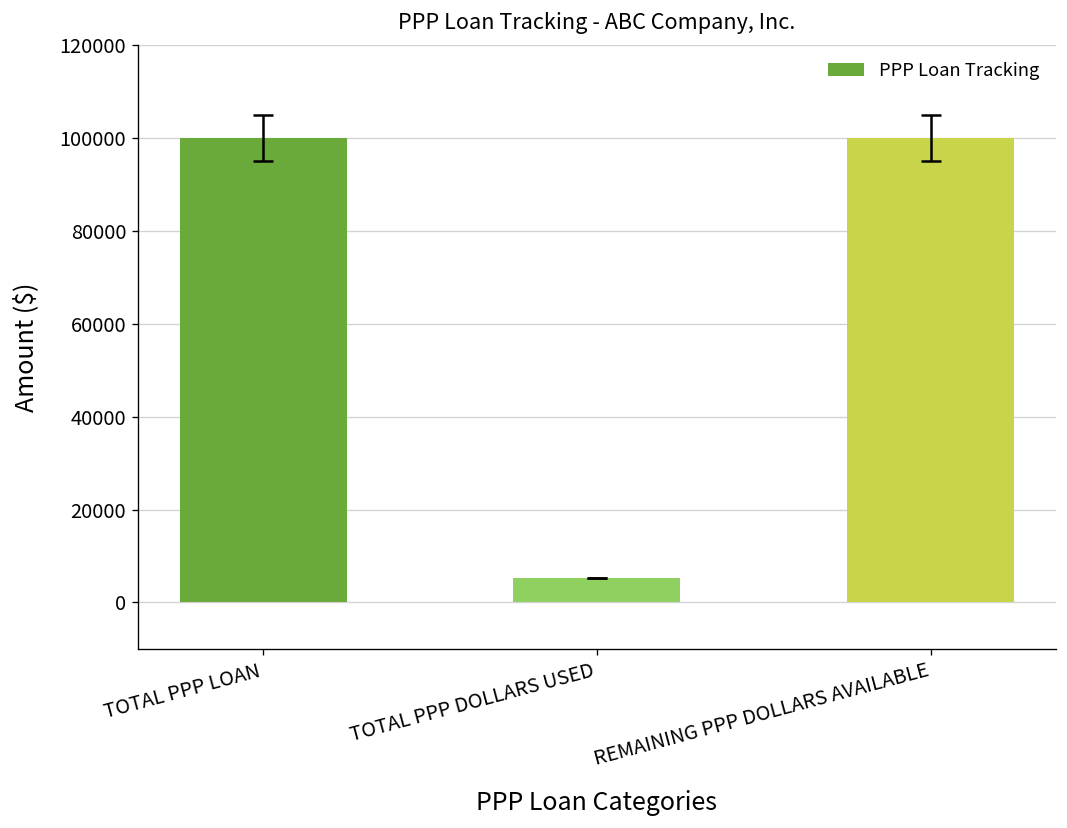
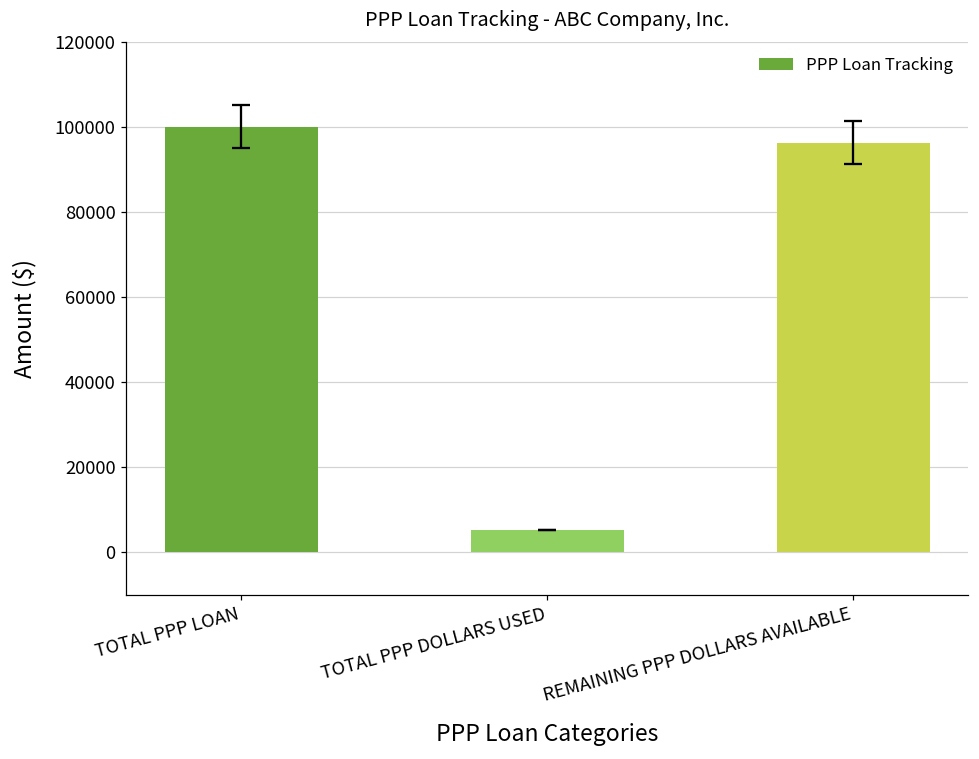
PPP Loan Tracking, REMAINING PPP DOLLARS AVAILABLE: 100000 -> 96000
